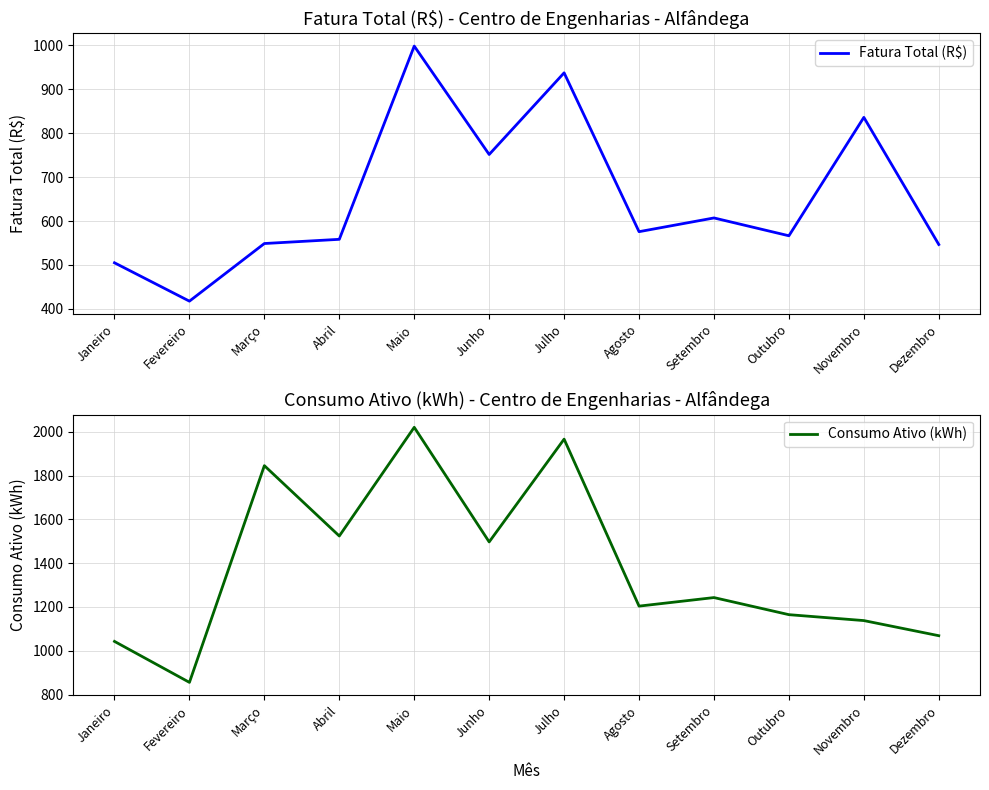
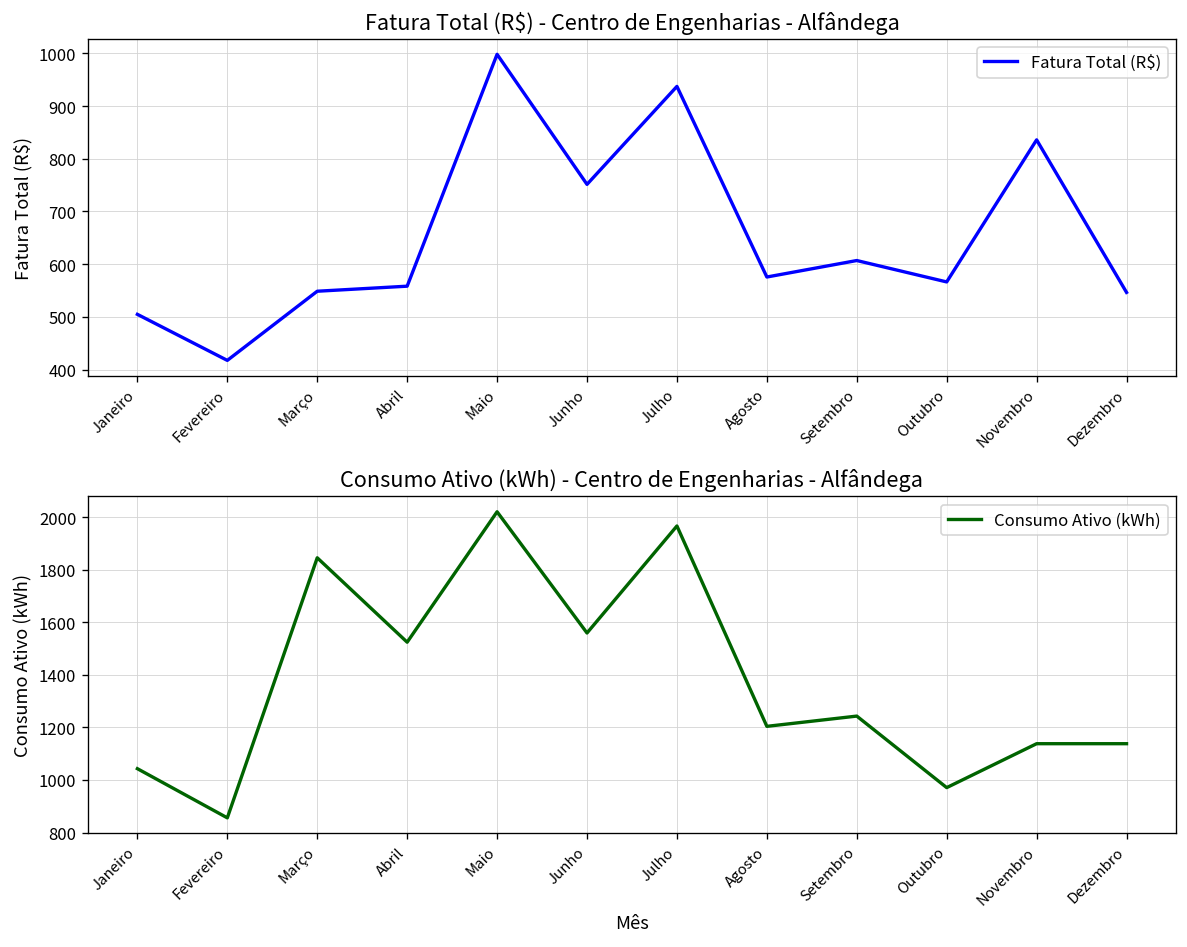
Consumo Ativo (kWh) - Centro de Engenharias - Alfândega, Junho: 1500 -> 1560
Consumo Ativo (kWh) - Centro de Engenharias - Alfândega, Outubro: 1170 -> 970
Consumo Ativo (kWh) - Centro de Engenharias - Alfândega, Dezembro: 1070 -> 1140
